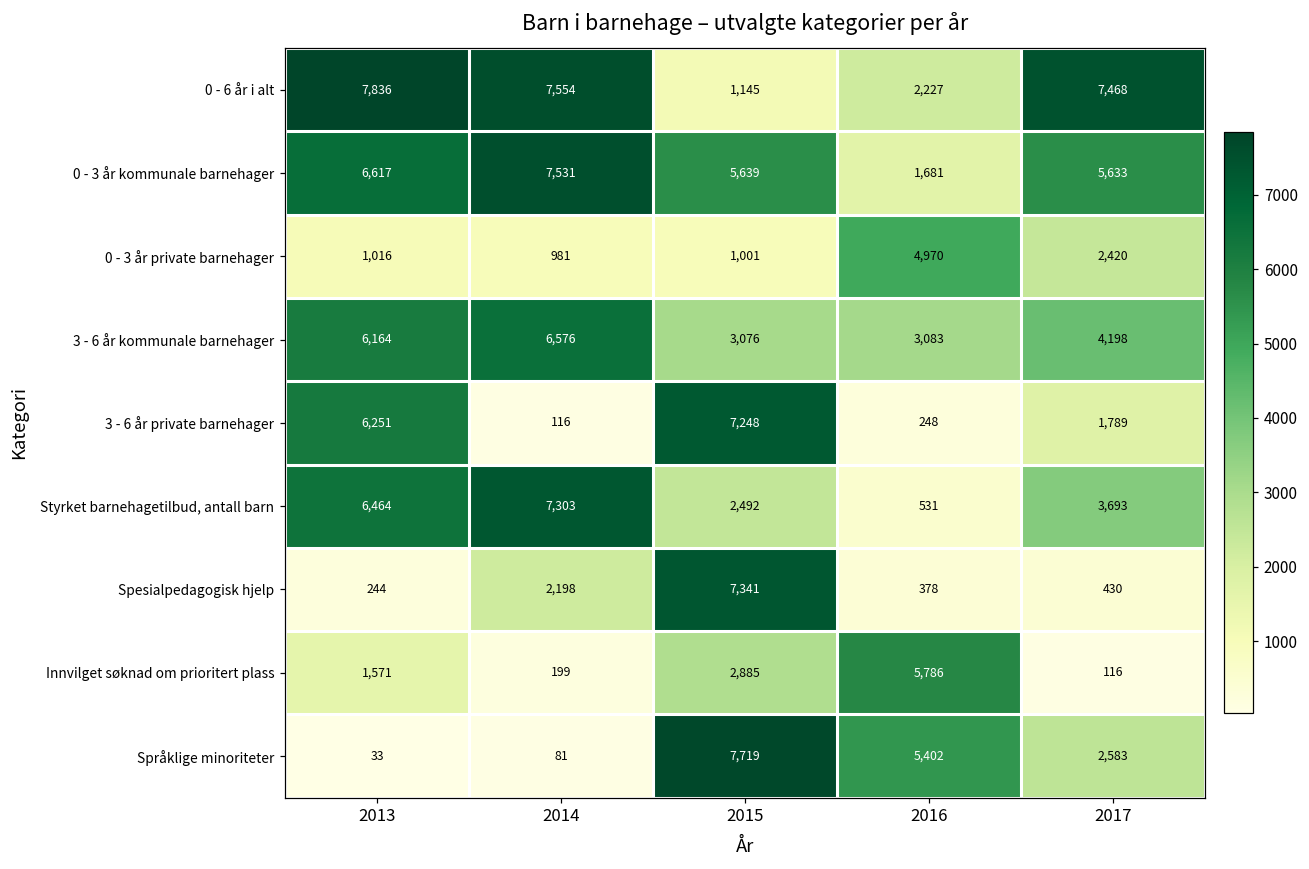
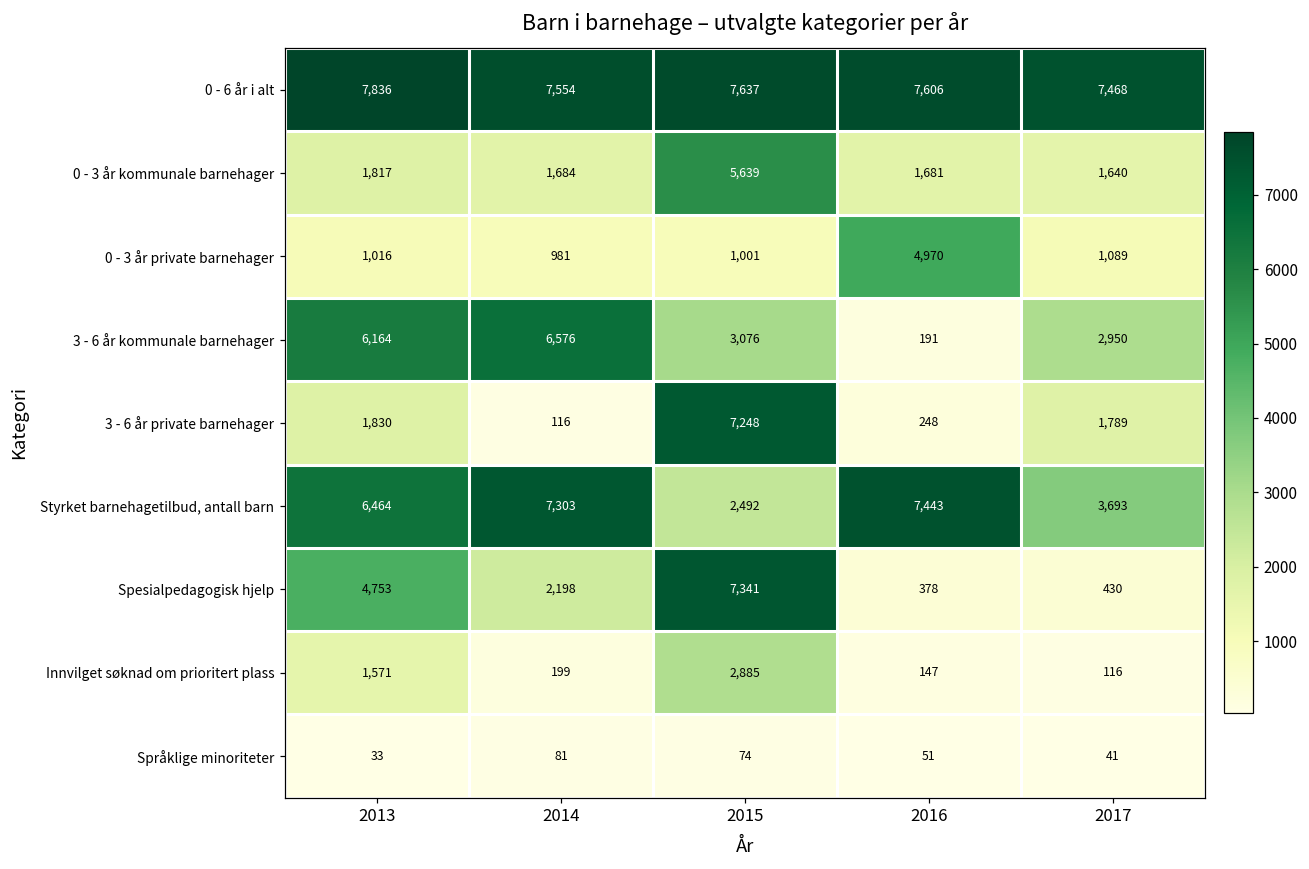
0 - 6 år i alt, 2015: 1,145 -> 7,637
0 - 6 år i alt, 2016: 2,227 -> 7,606
0 - 3 år kommunale barnehager, 2013: 6,617 -> 1,817
0 - 3 år kommunale barnehager, 2014: 7,531 -> 1,684
0 - 3 år kommunale barnehager, 2017: 5,633 -> 1,640
0 - 3 år private barnehager, 2017: 2,420 -> 1,089
3 - 6 år kommunale barnehager, 2016: 3,083 -> 191
3 - 6 år kommunale barnehager, 2017: 4,198 -> 2,950
3 - 6 år private barnehager, 2013: 6,251 -> 1,830
Styrket barnehagetilbud, antall barn, 2016: 531 -> 7,443
Spesialpedagogisk hjelp, 2013: 244 -> 4,753
Innvilget søknad om prioritert plass, 2016: 5,786 -> 147
Språklige minoriteter, 2015: 7,719 -> 74
Språklige minoriteter, 2016: 5,402 -> 51
Språklige minoriteter, 2017: 2,583 -> 41
